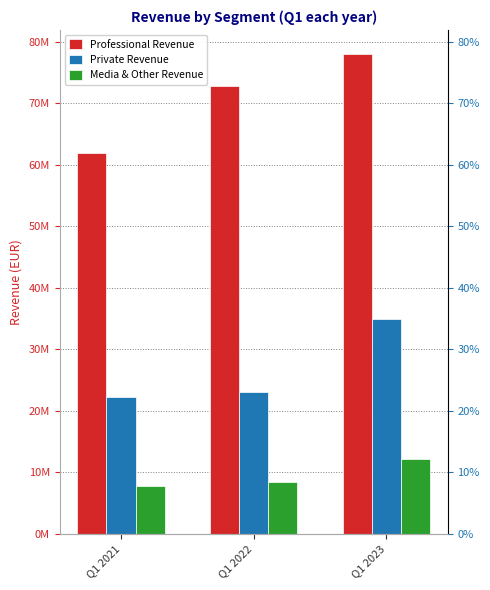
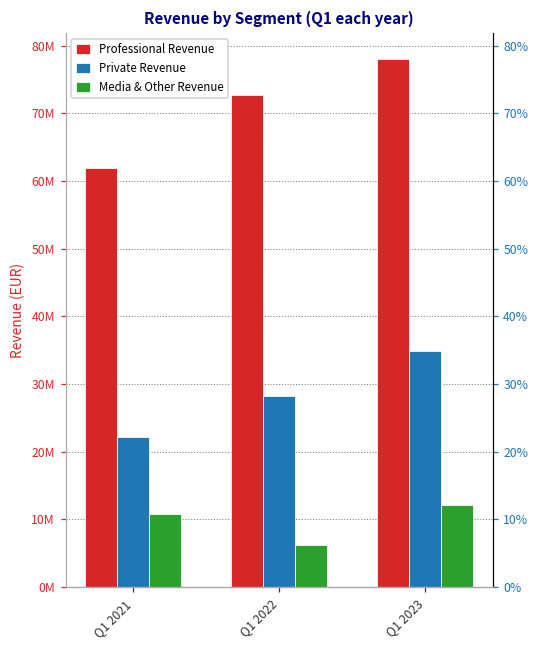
Media & Other Revenue, Q1 2021: 8000000 -> 11000000
Private Revenue, Q1 2022: 23000000 -> 28000000
Media & Other Revenue, Q1 2022: 8000000 -> 6000000
